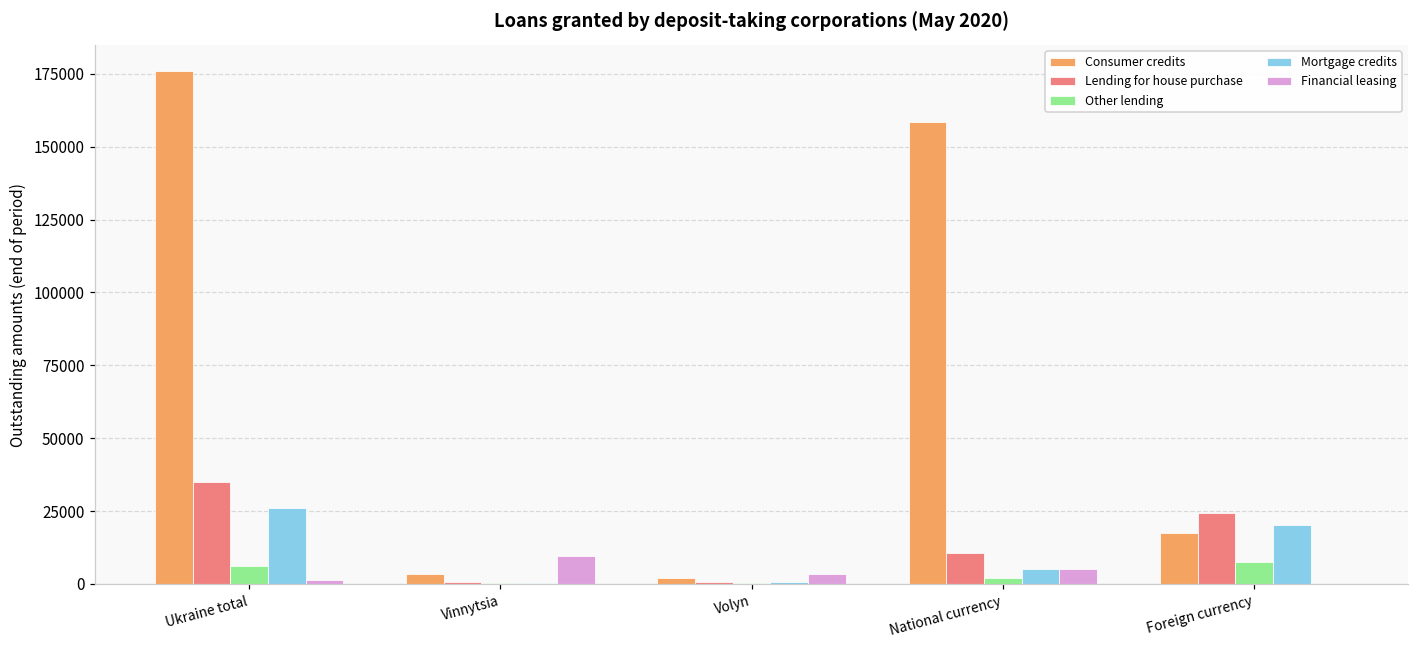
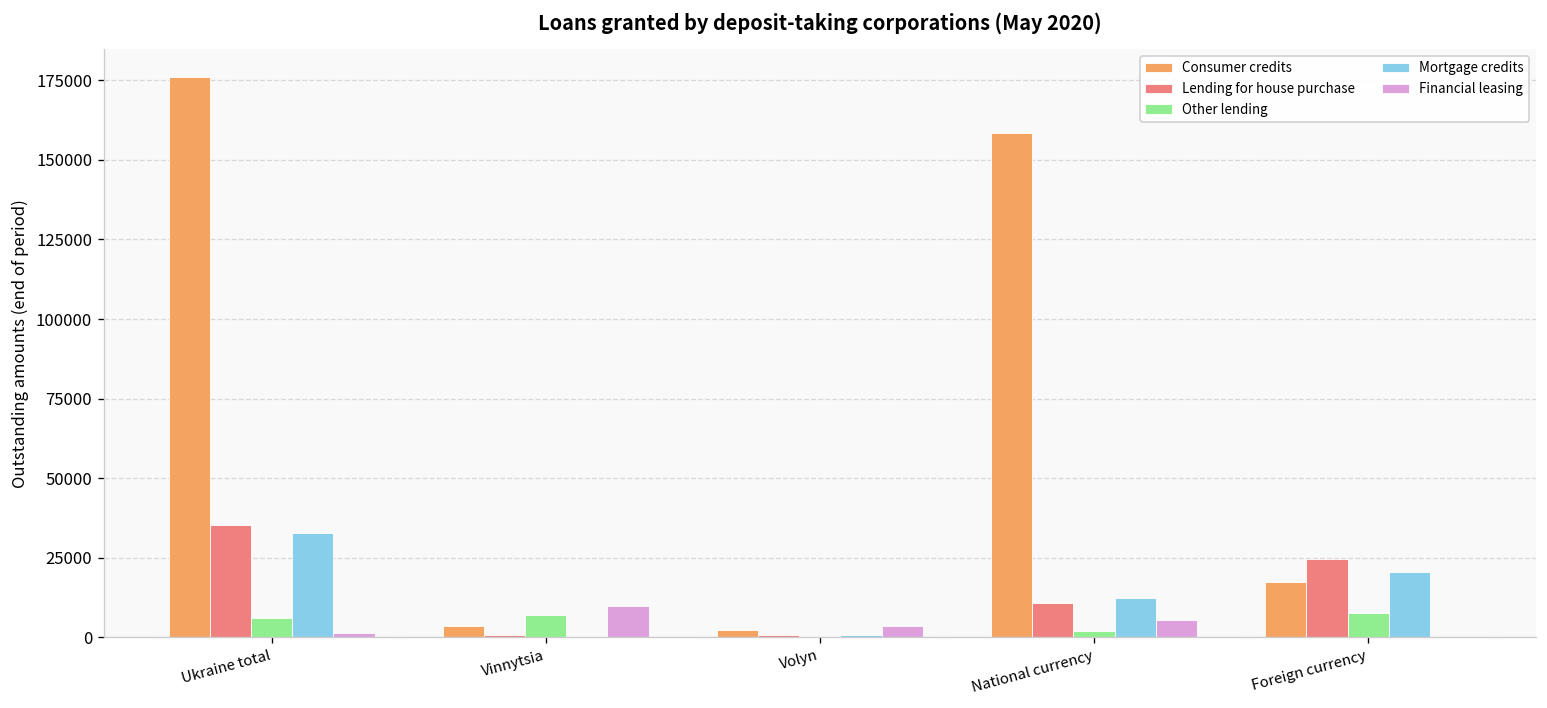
Mortgage credits, Ukraine total: 26000 -> 33000
Other lending, Vinnytsia: 0 -> 7000
Mortgage credits, National currency: 5000 -> 12000
